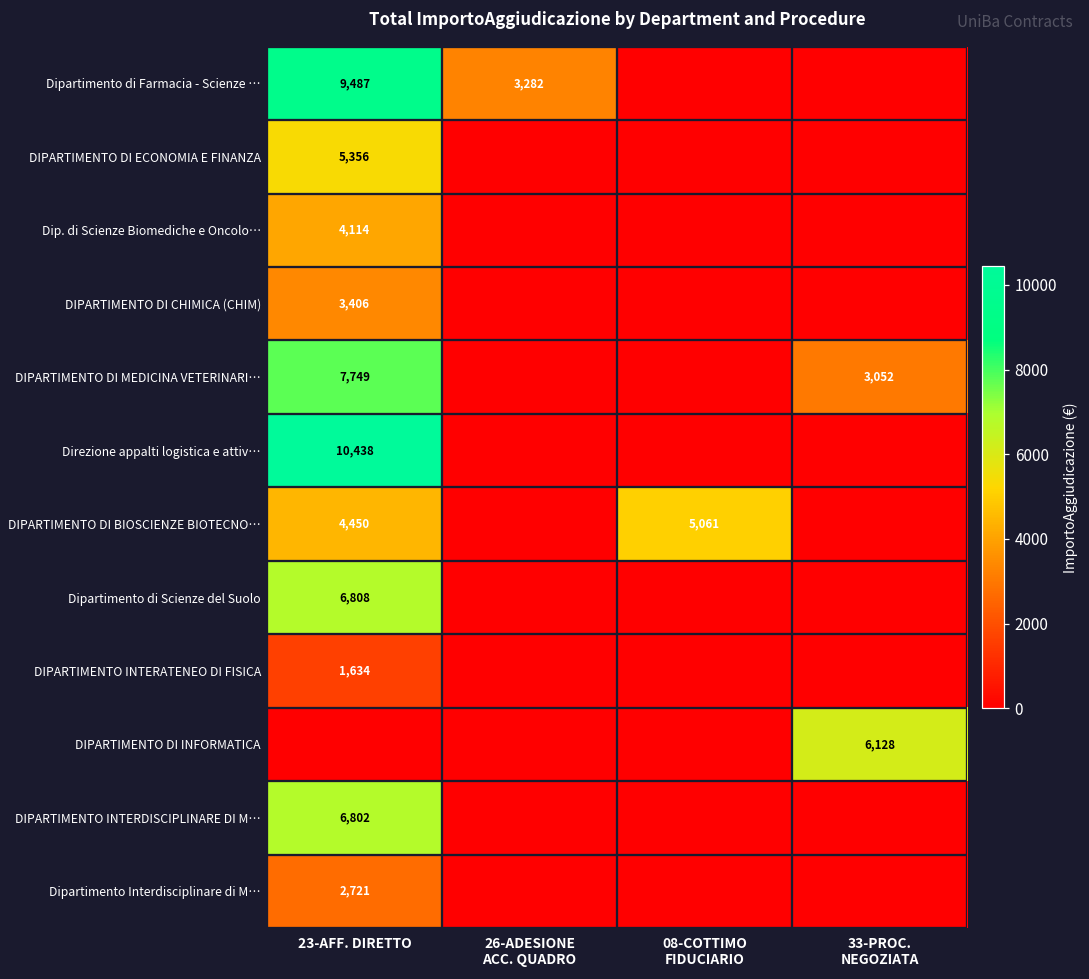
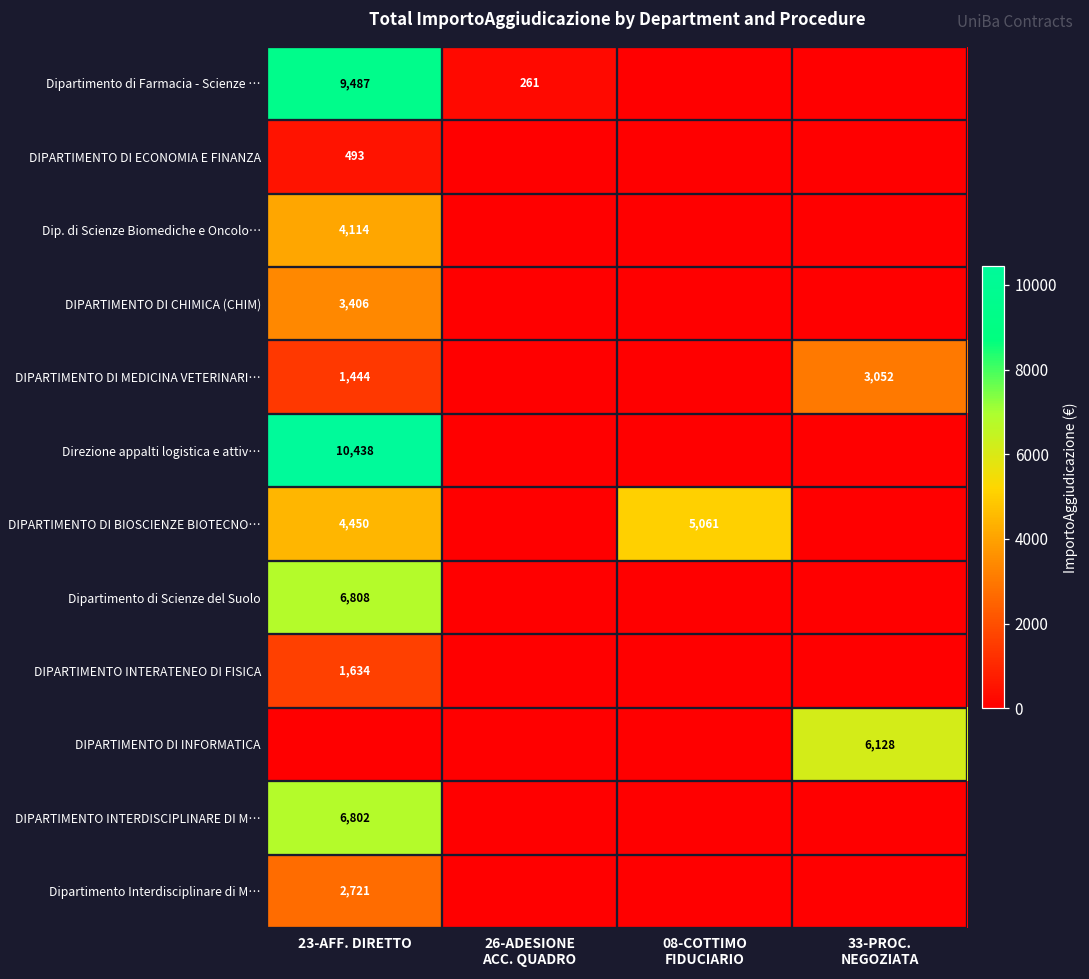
Dipartimento di Farmacia - Scienze …, 26-ADESIONE ACC. QUADRO: 3,282 -> 261
DIPARTIMENTO DI ECONOMIA E FINANZA, 23-AFF. DIRETTO: 5,356 -> 493
DIPARTIMENTO DI MEDICINA VETERINARI…, 23-AFF. DIRETTO: 7,749 -> 1,444
